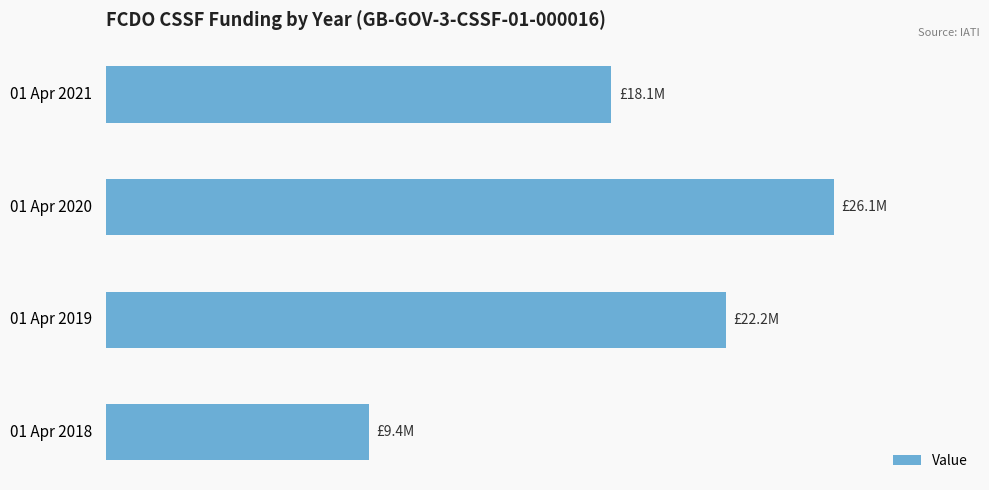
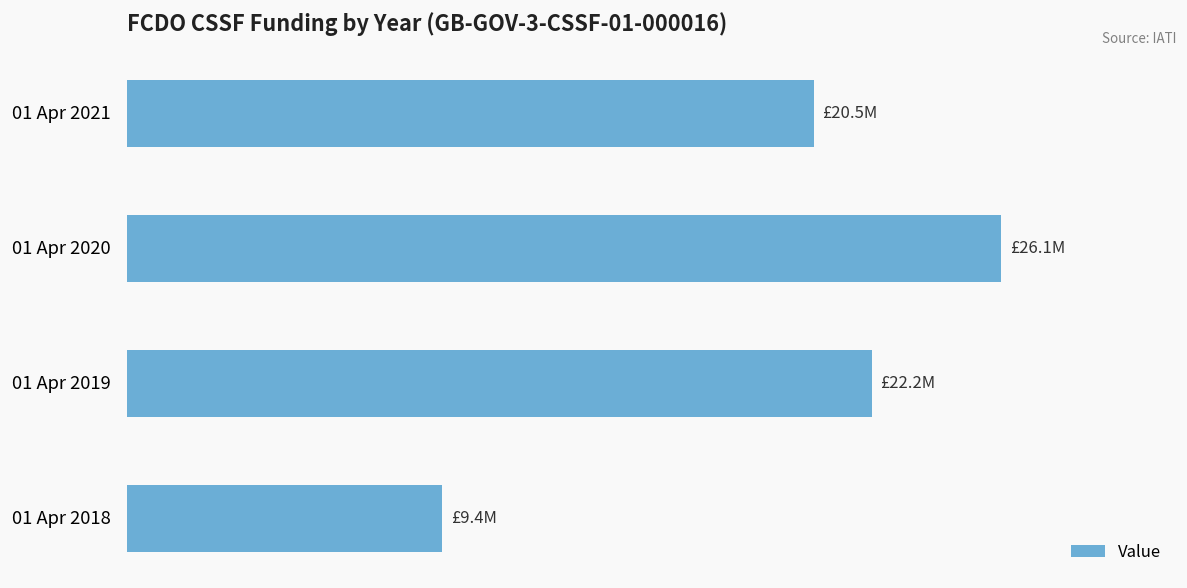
01 Apr 2021: £18.1M -> £20.5M
